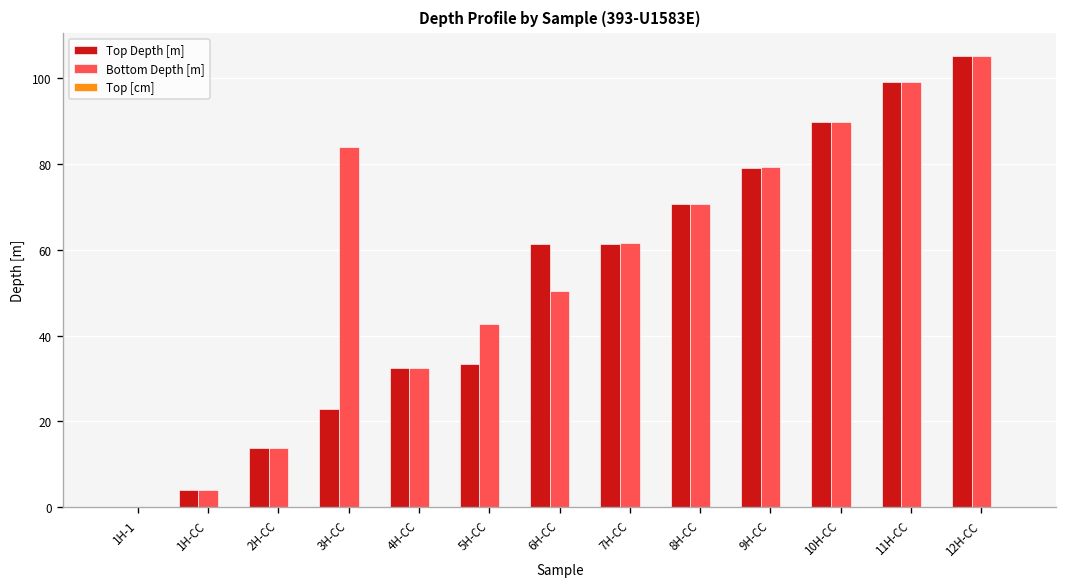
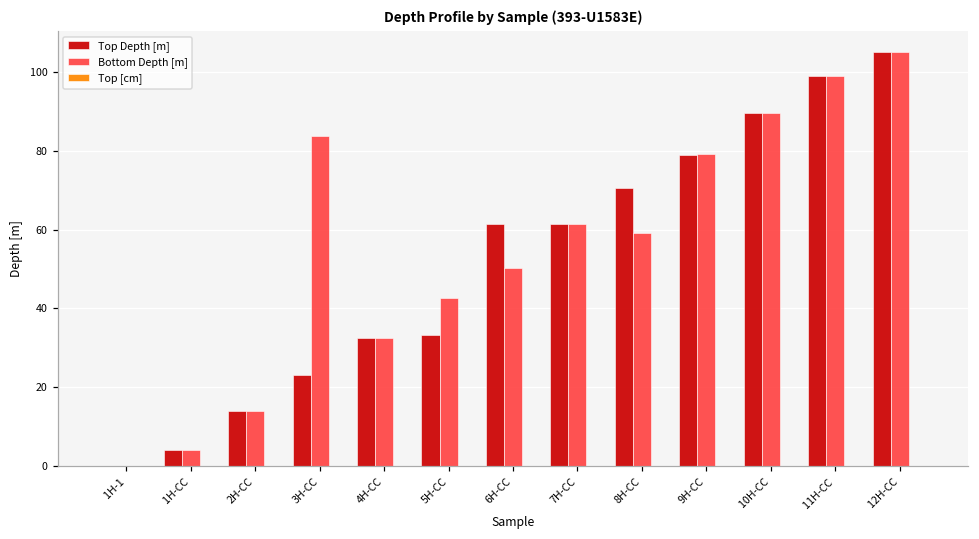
Bottom Depth [m], 8H-CC: 71 -> 59
